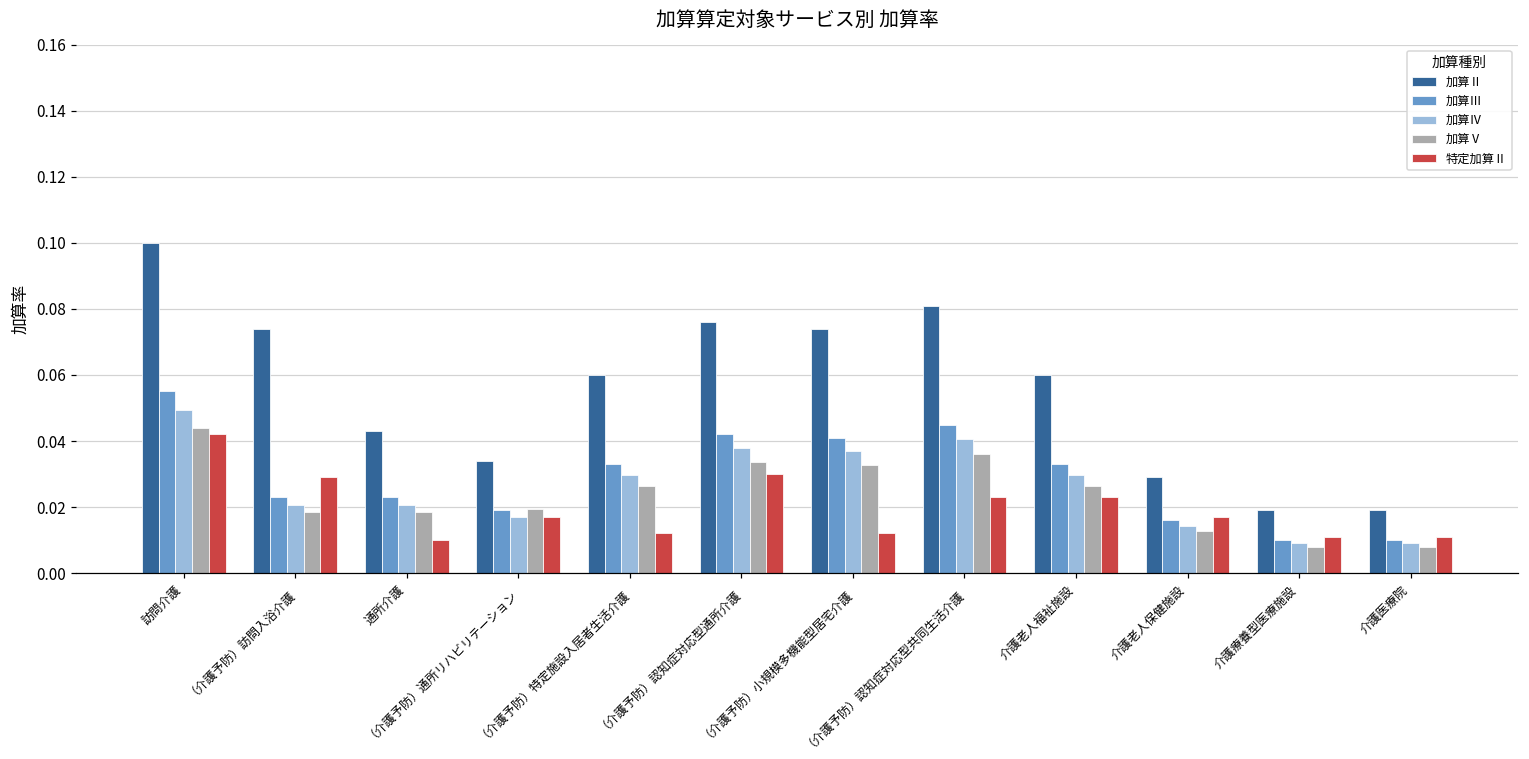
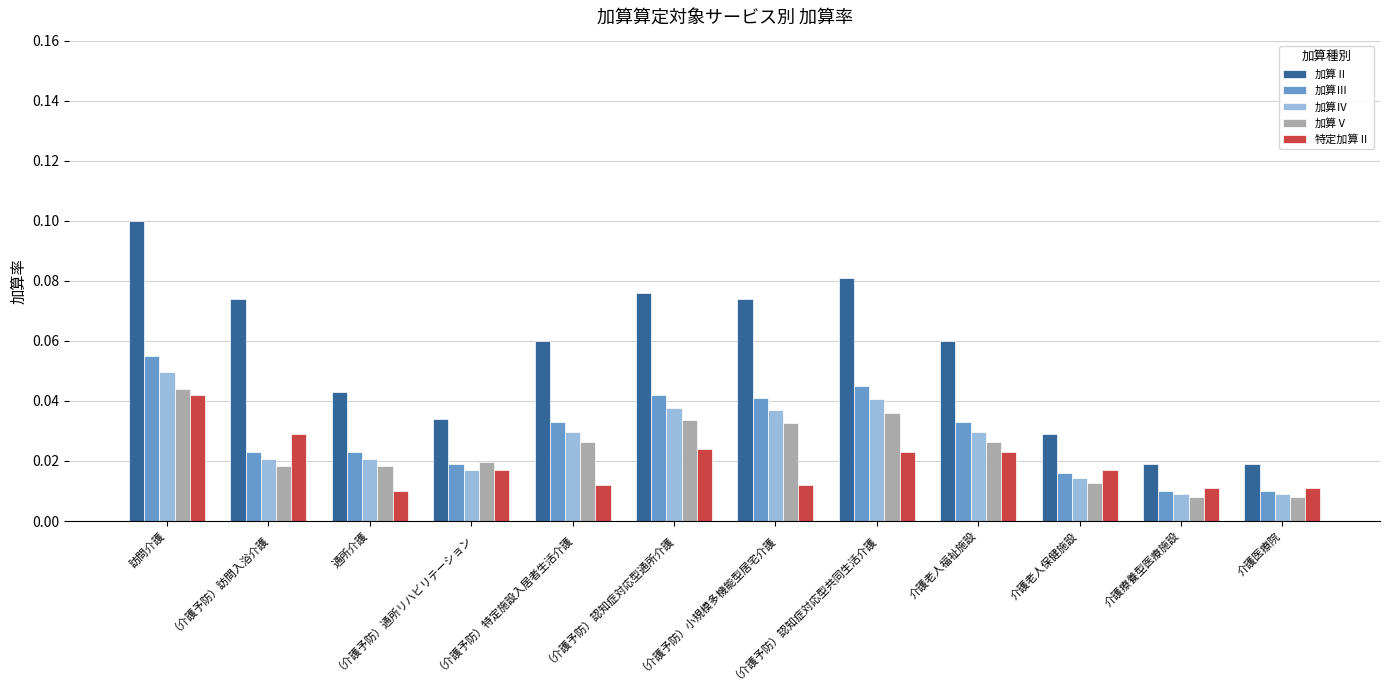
特定加算Ⅱ, （介護予防）認知症対応型通所介護: 0.030 -> 0.024
